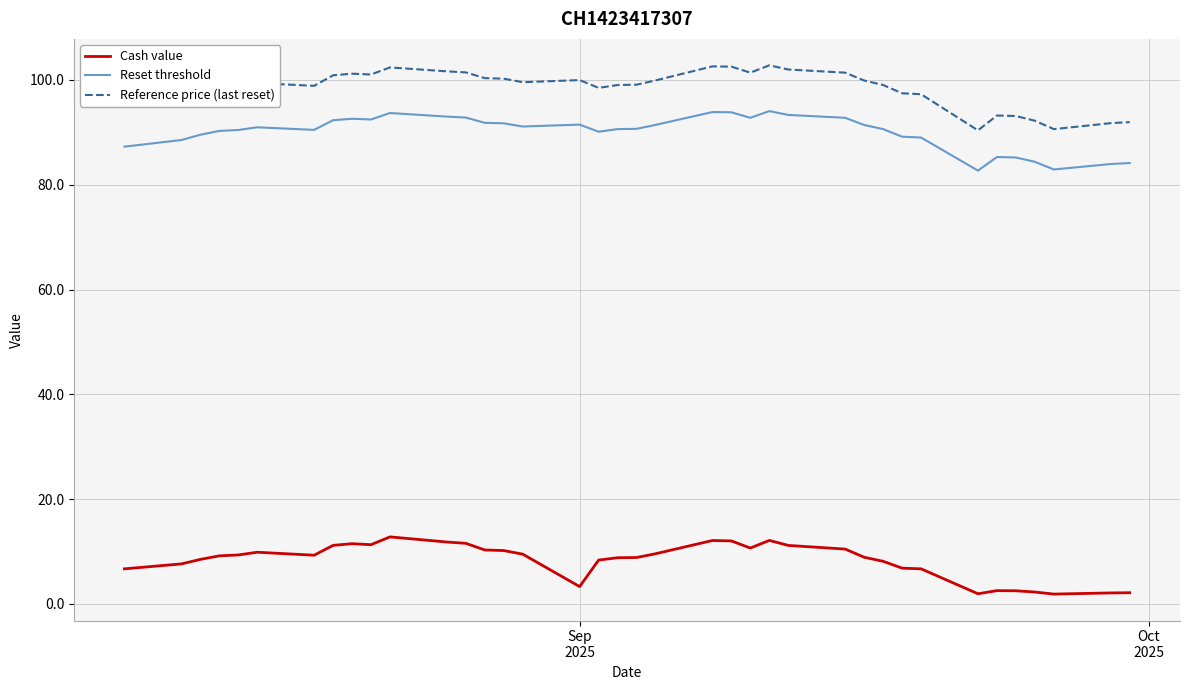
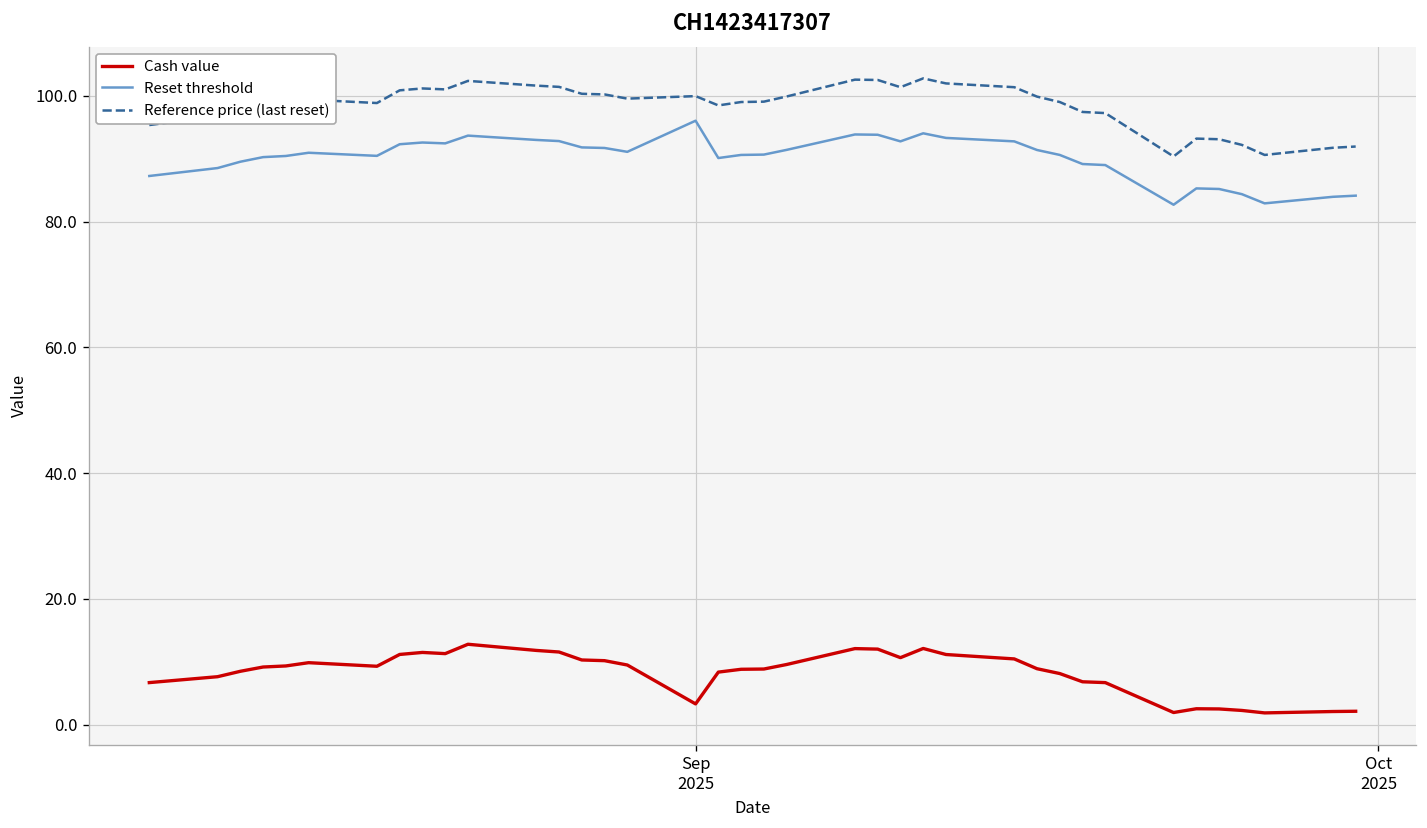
Reset threshold, Sep 2025: 91 -> 96
